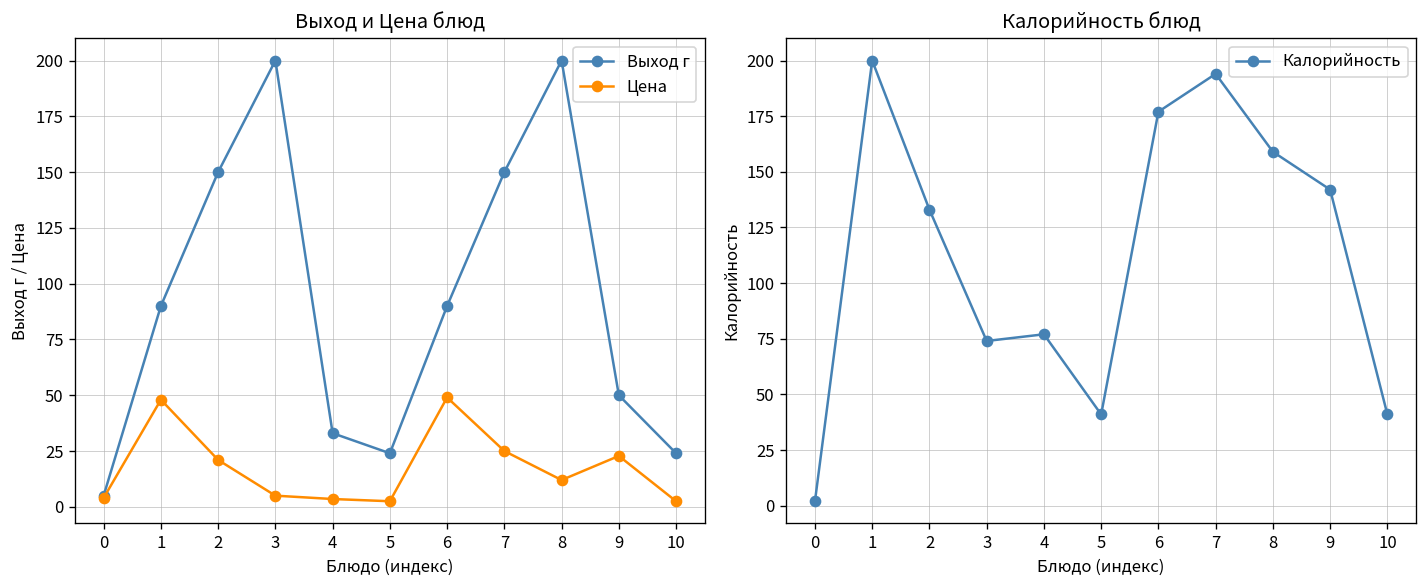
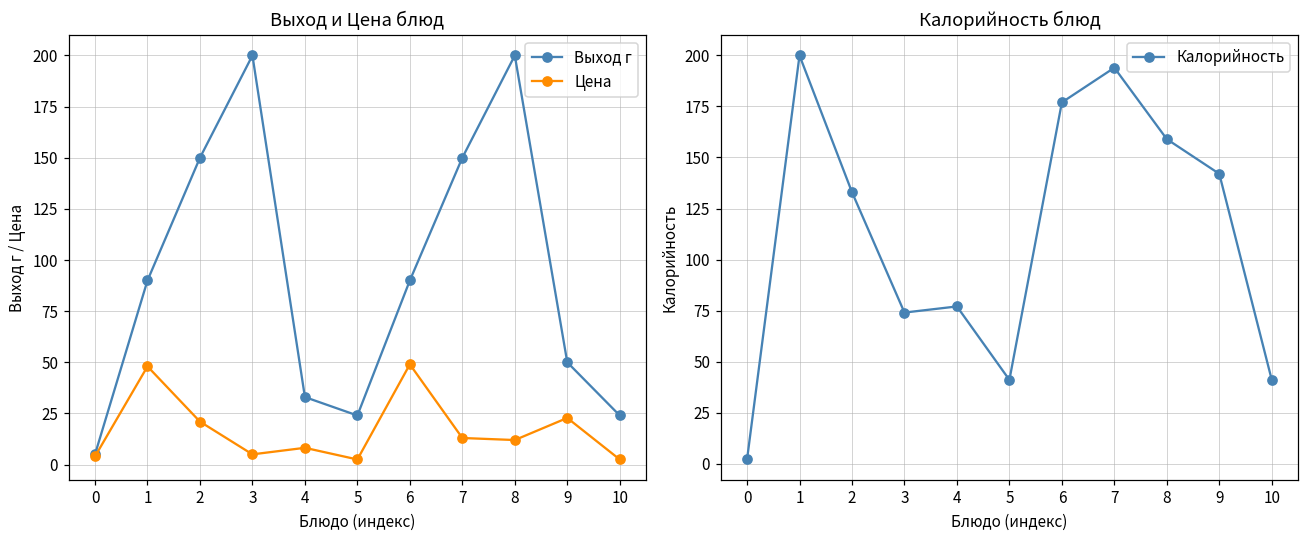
Выход и Цена блюд, Цена, 4: 4 -> 8
Выход и Цена блюд, Цена, 7: 25 -> 13
